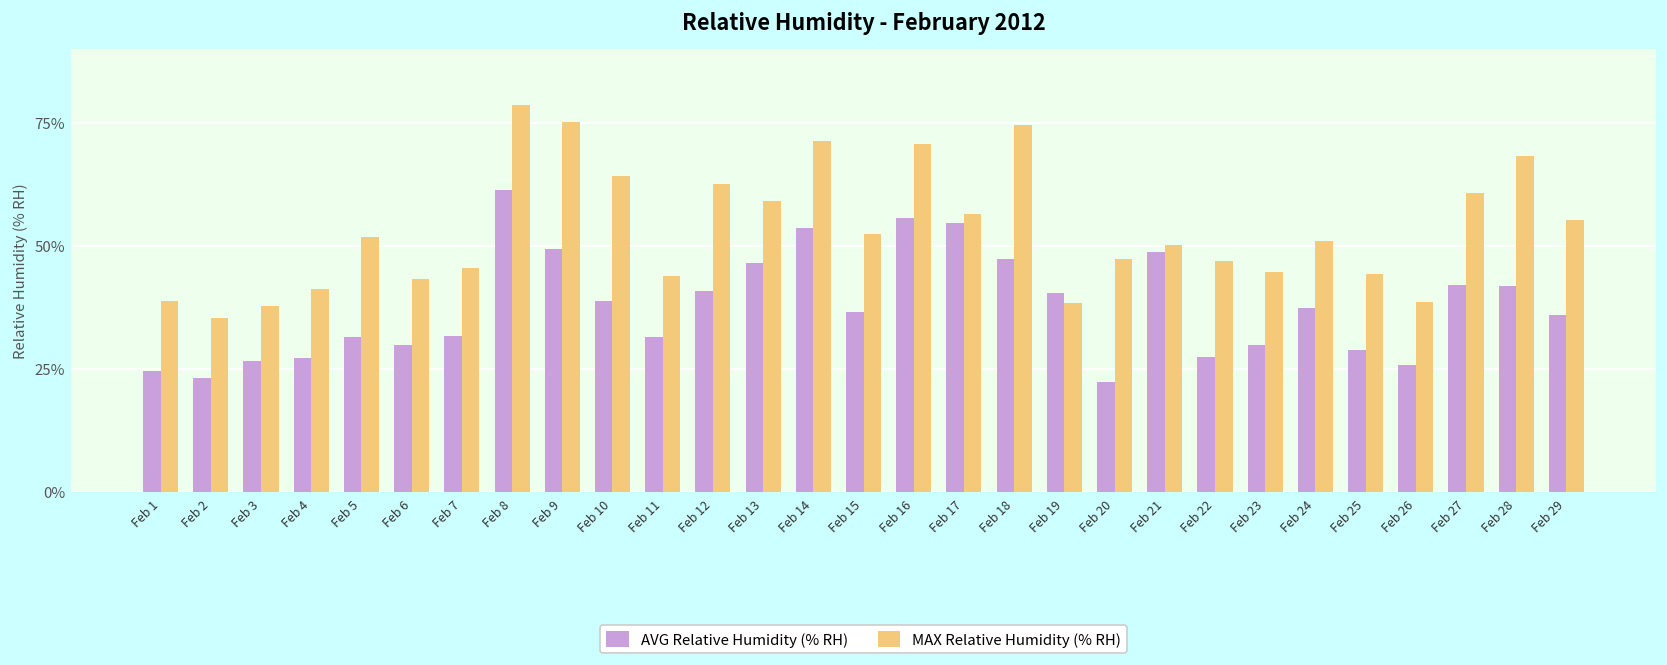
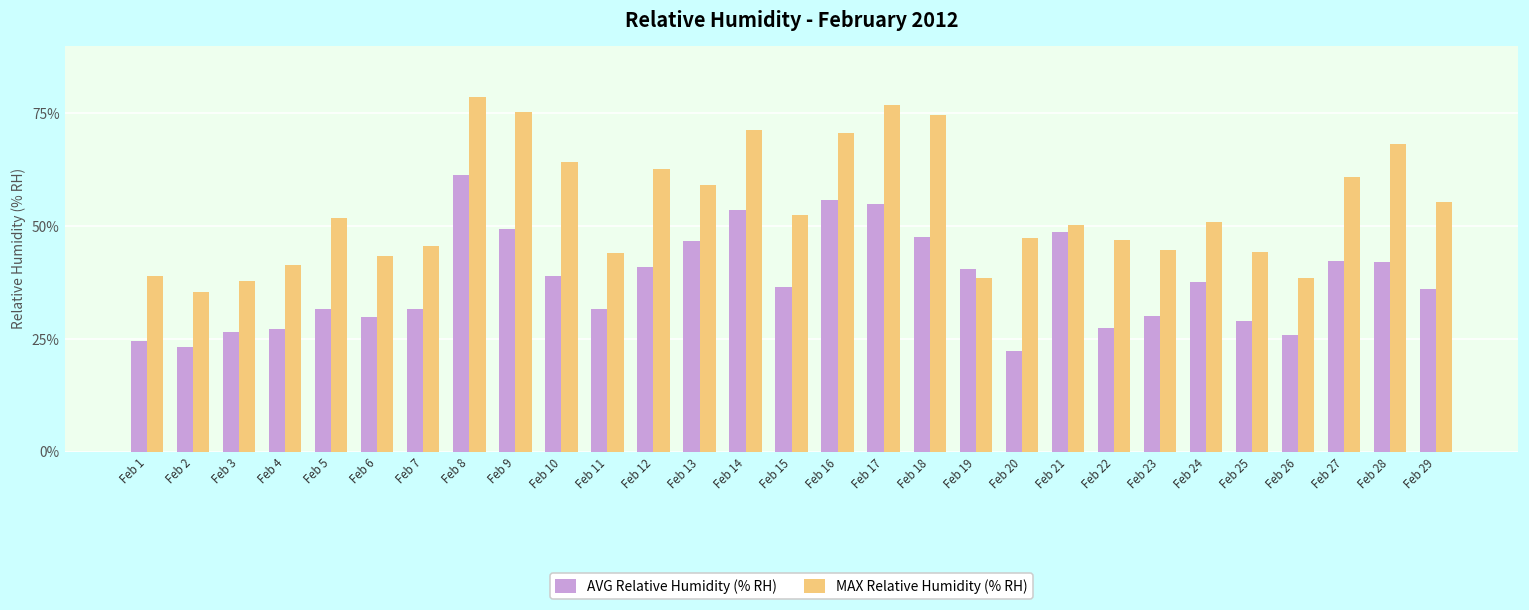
MAX Relative Humidity (% RH), Feb 17: 57% -> 77%
